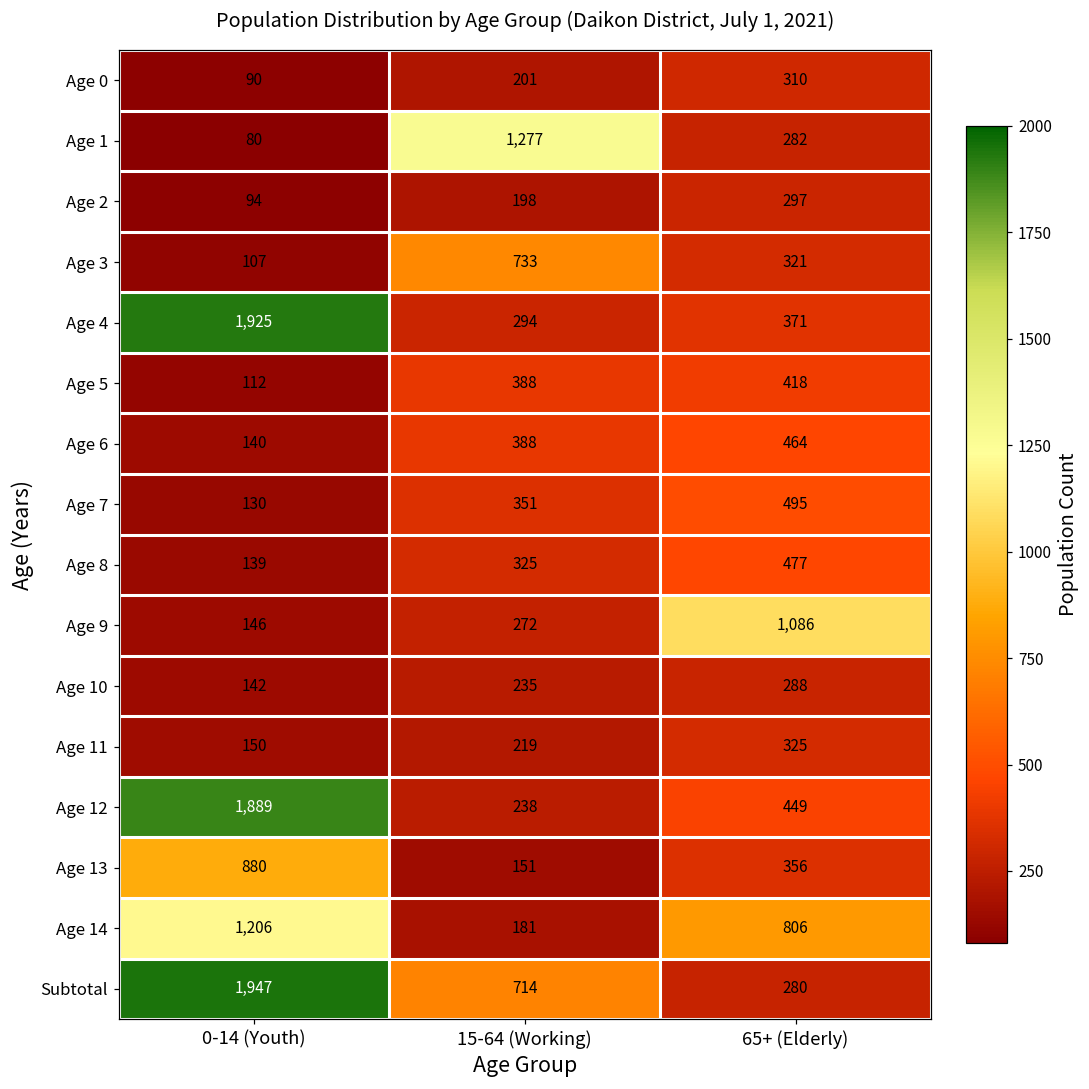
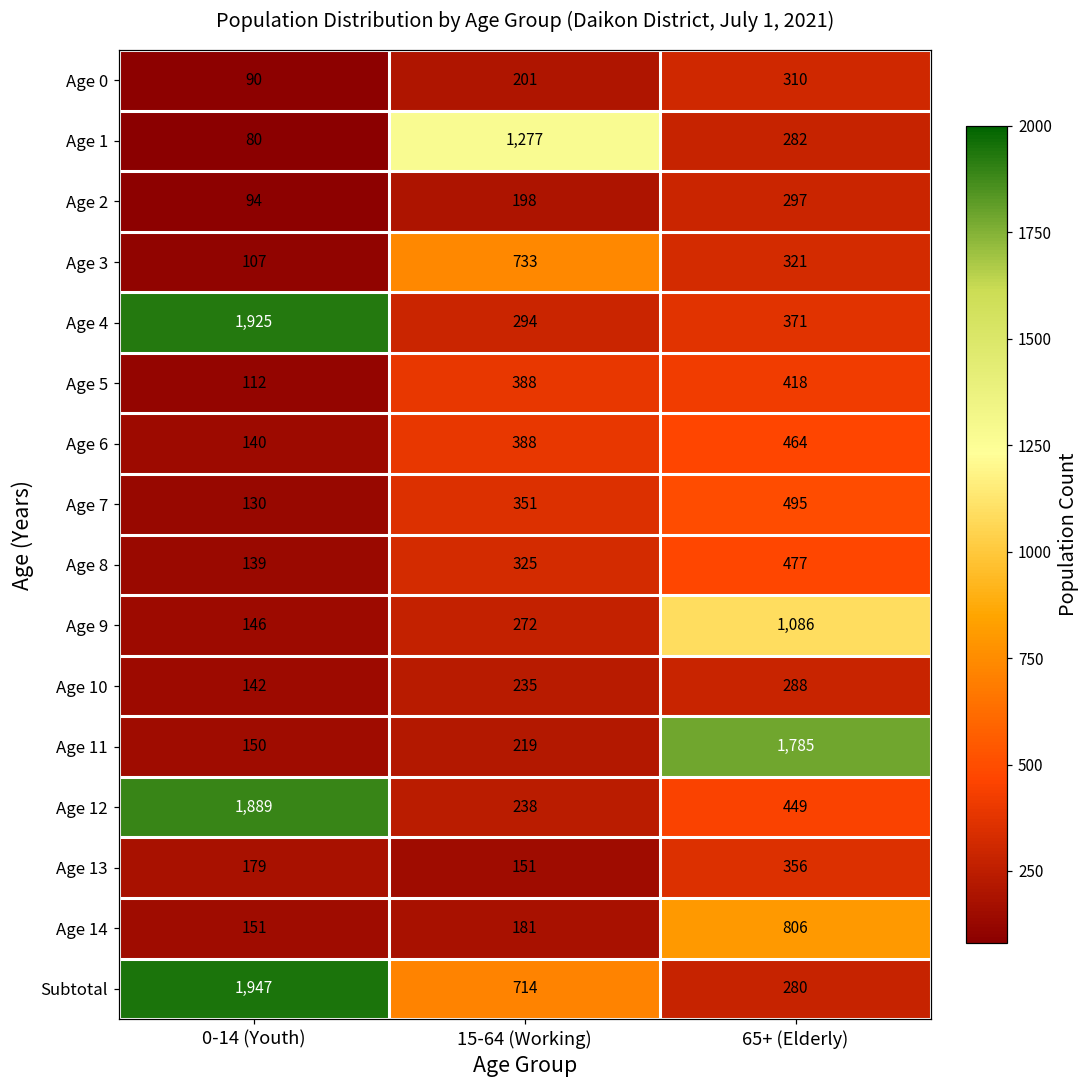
Age 11, 65+ (Elderly): 325 -> 1,785
Age 13, 0-14 (Youth): 880 -> 179
Age 14, 0-14 (Youth): 1,206 -> 151
